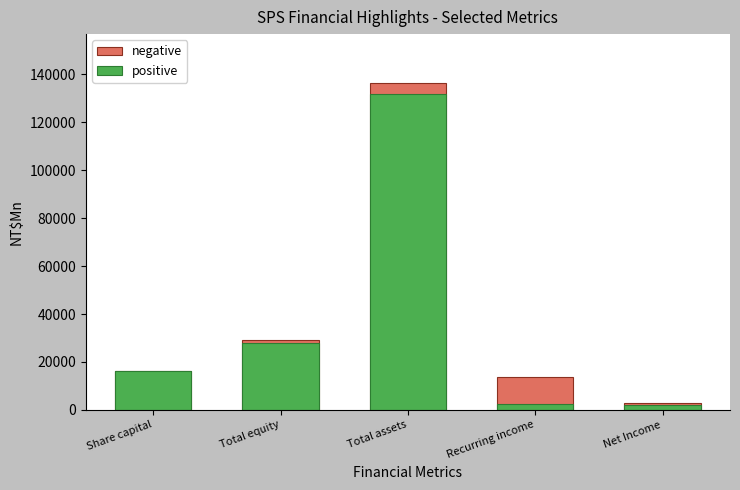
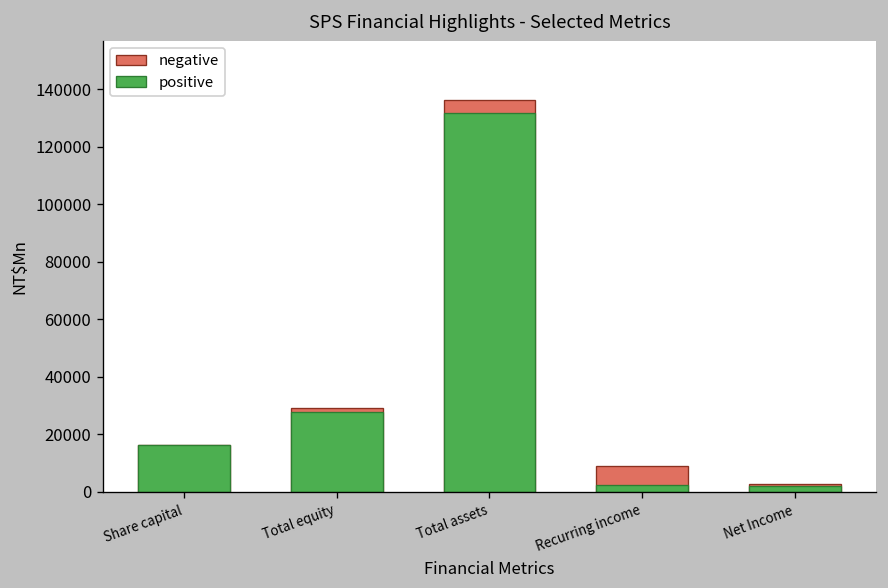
negative, Recurring income: 14000 -> 9000
